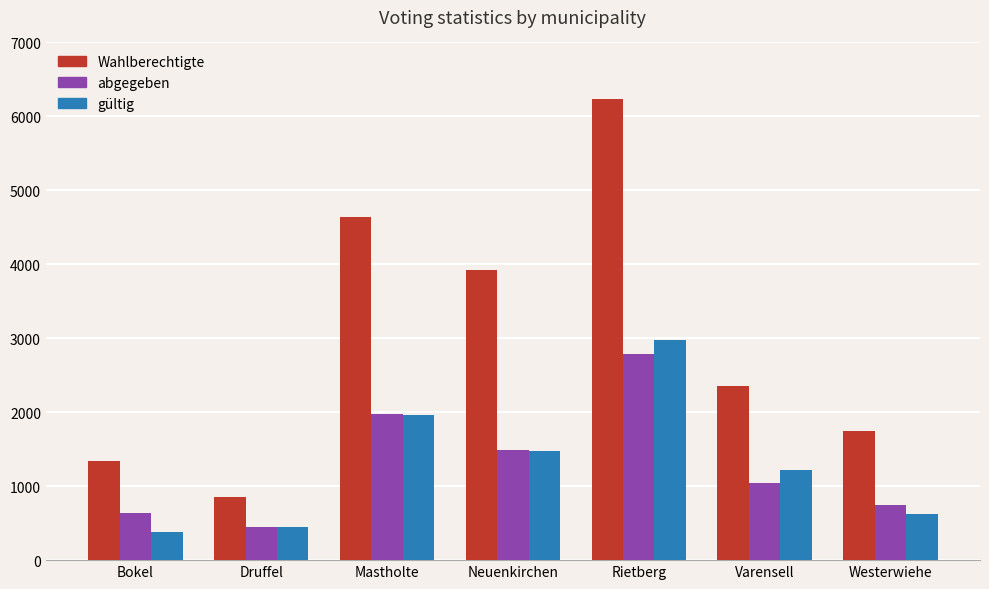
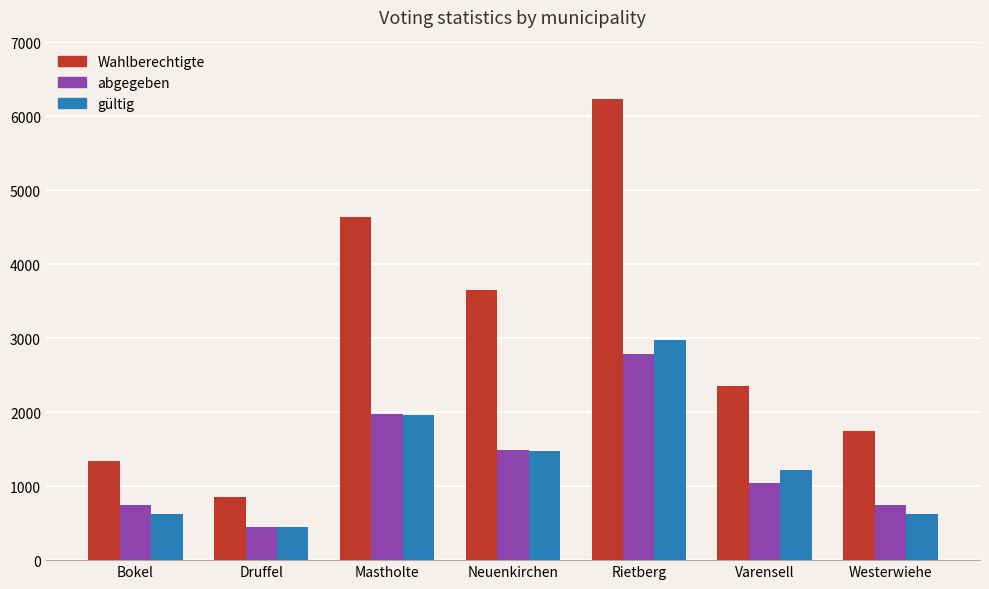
abgegeben, Bokel: 600 -> 700
gültig, Bokel: 400 -> 600
Wahlberechtigte, Neuenkirchen: 3900 -> 3600
